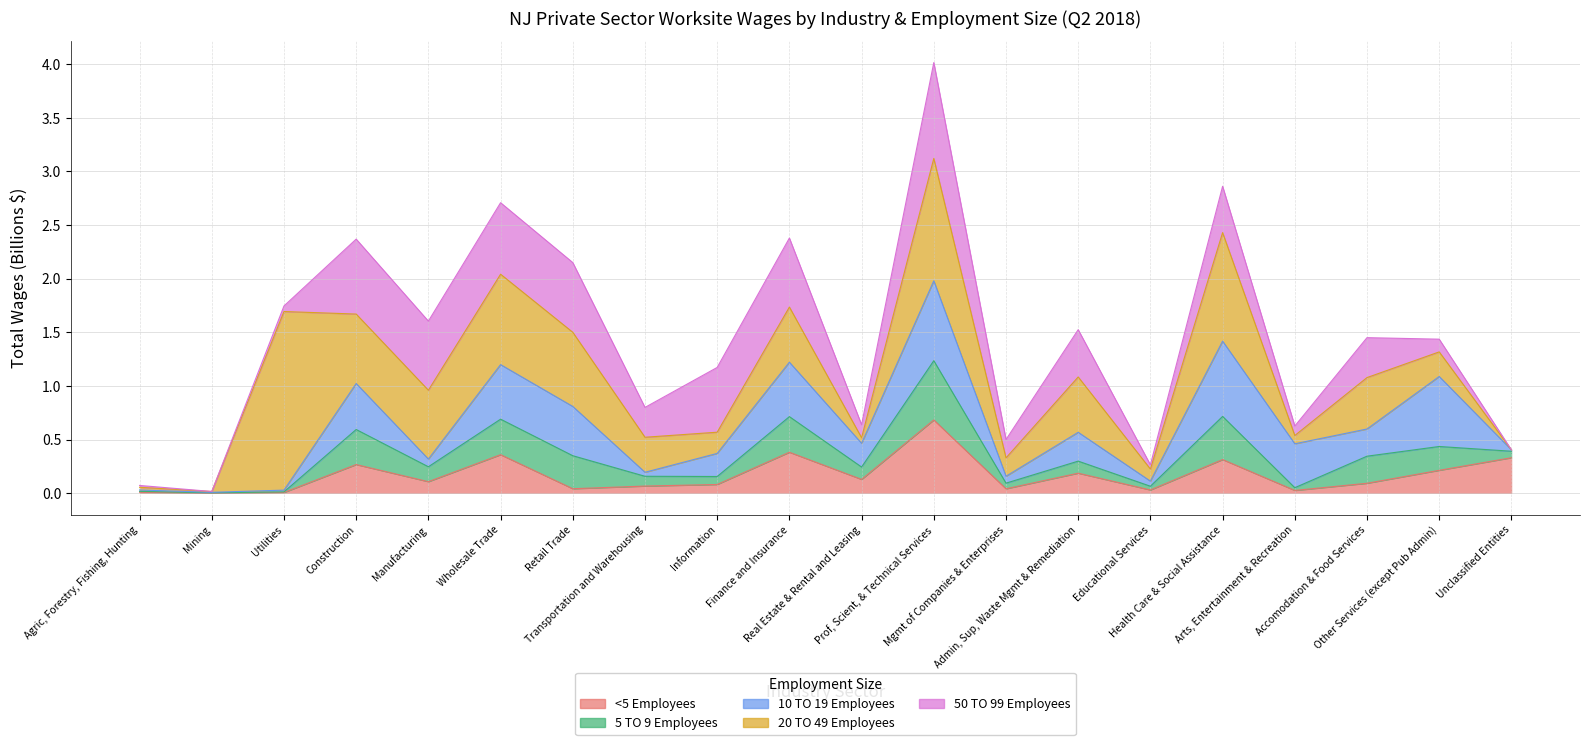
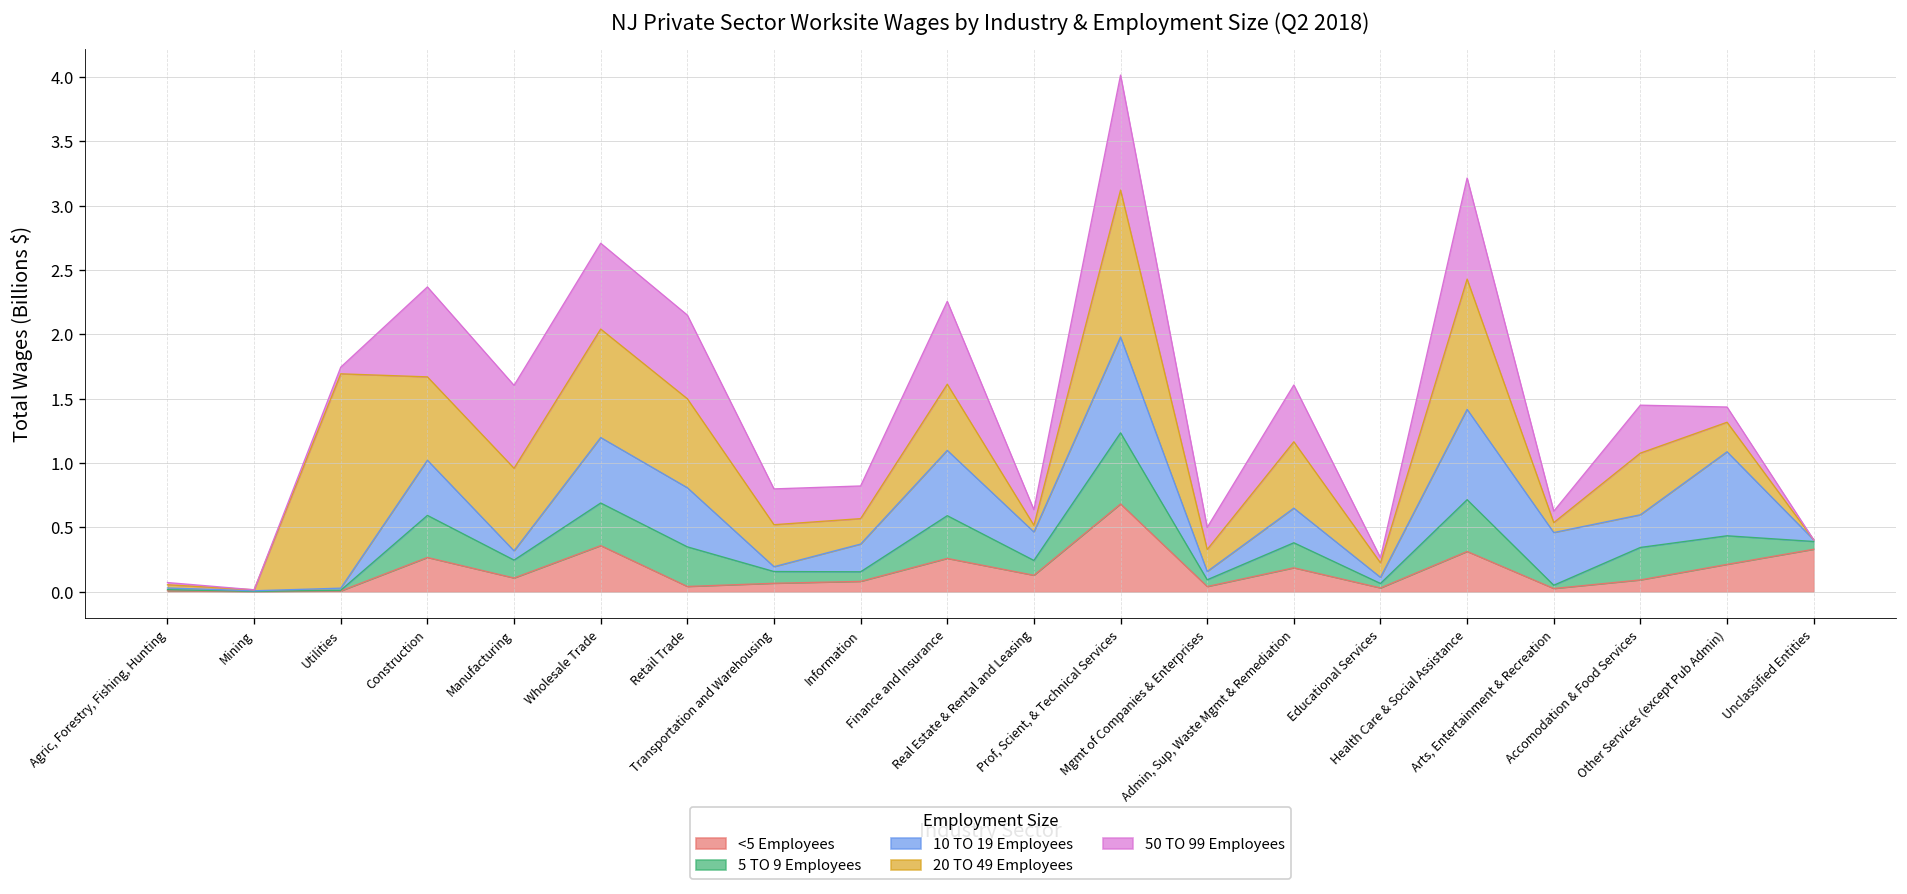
50 TO 99 Employees, Information: 0.60 -> 0.25
<5 Employees, Finance and Insurance: 0.38 -> 0.26
5 TO 9 Employees, Admin, Sup, Waste Mgmt & Remediation: 0.11 -> 0.19
50 TO 99 Employees, Health Care & Social Assistance: 0.43 -> 0.79
